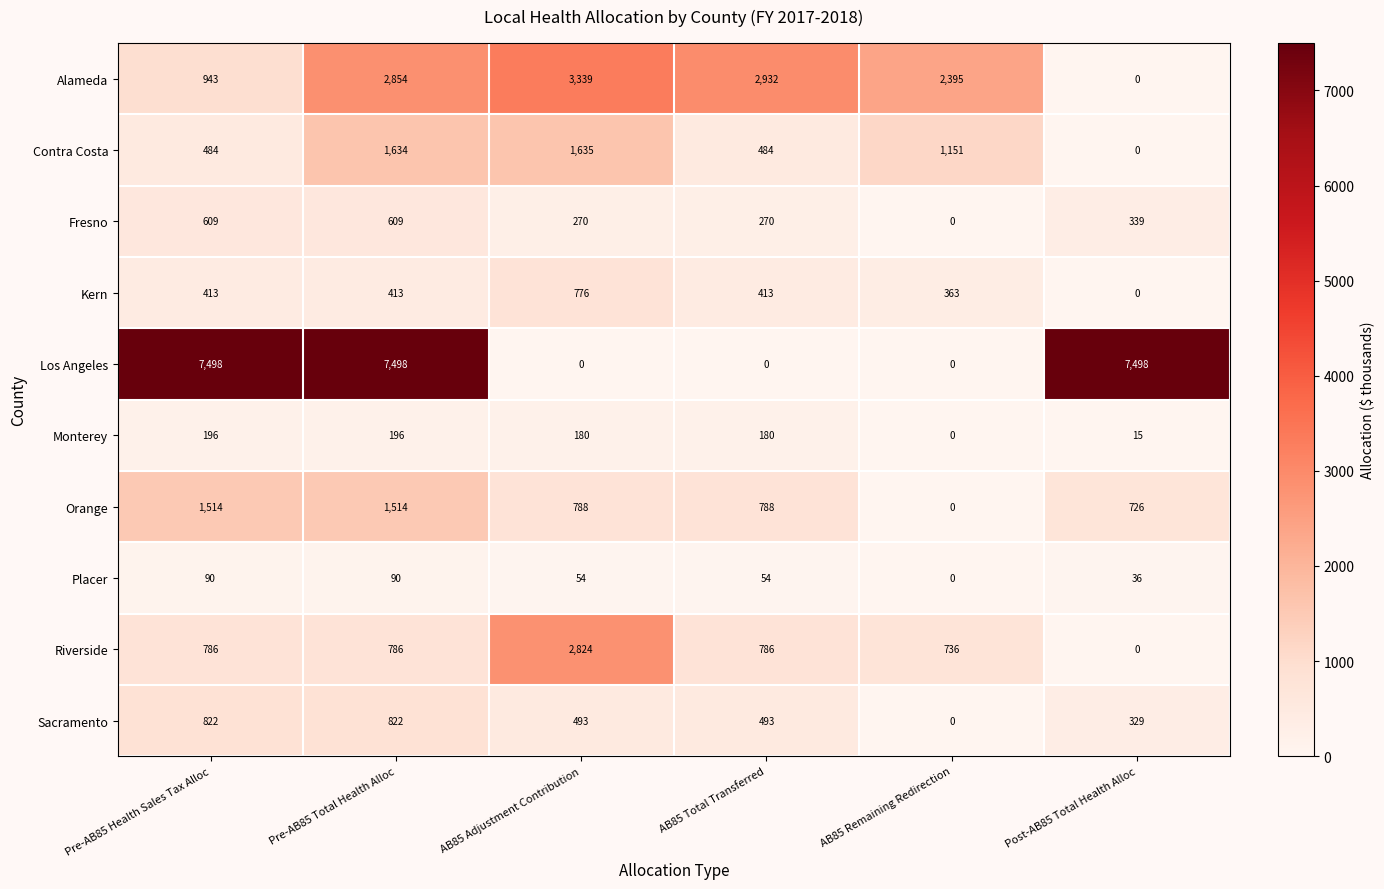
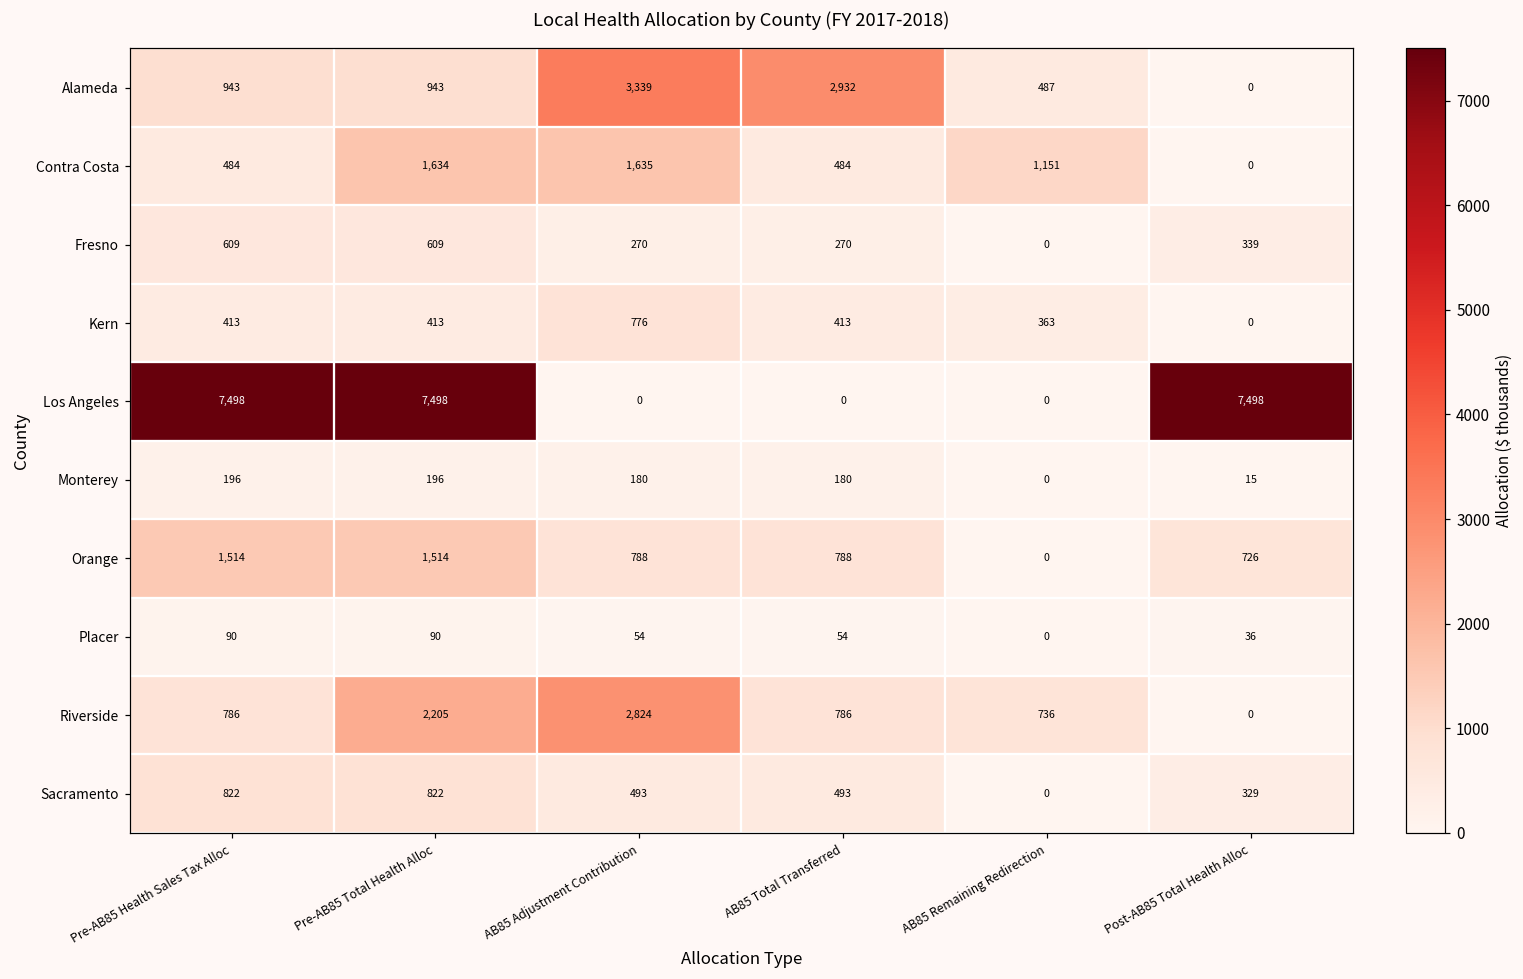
Alameda, Pre-AB85 Total Health Alloc: 2,854 -> 943
Alameda, AB85 Remaining Redirection: 2,395 -> 487
Riverside, Pre-AB85 Total Health Alloc: 786 -> 2,205
